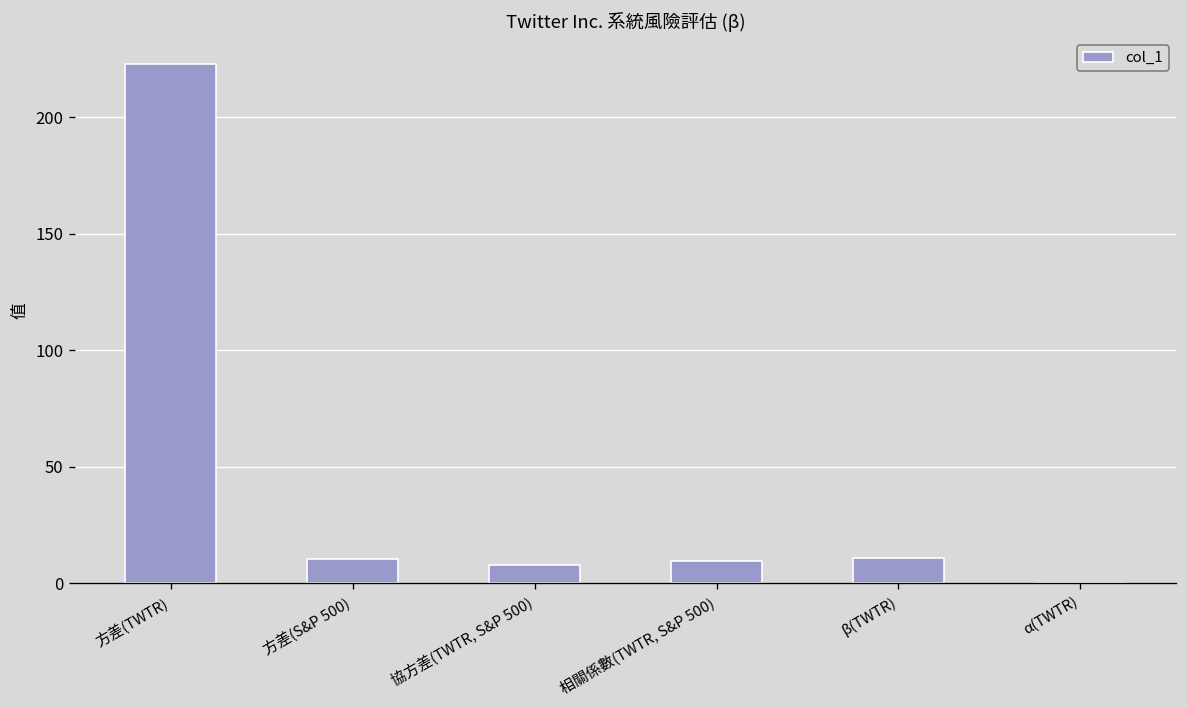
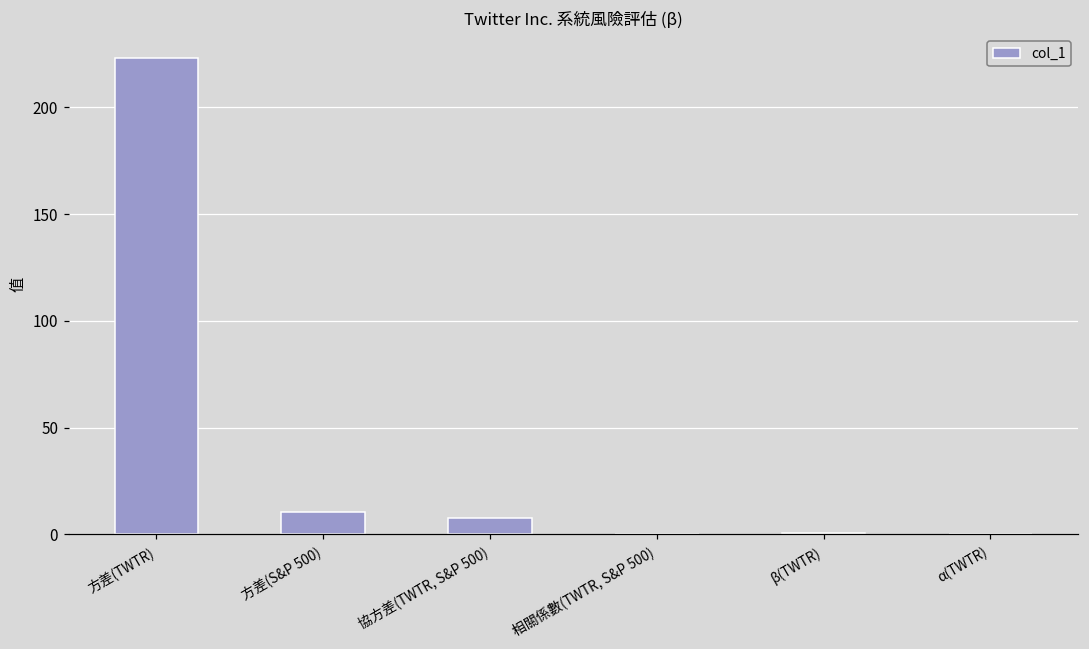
相關係數(TWTR, S&P 500): 9 -> 0
β(TWTR): 11 -> 1
